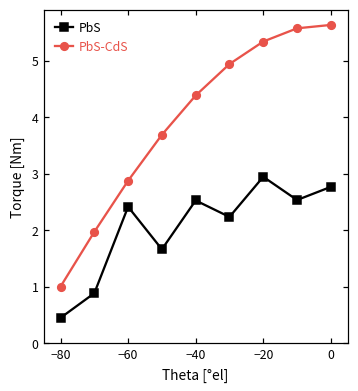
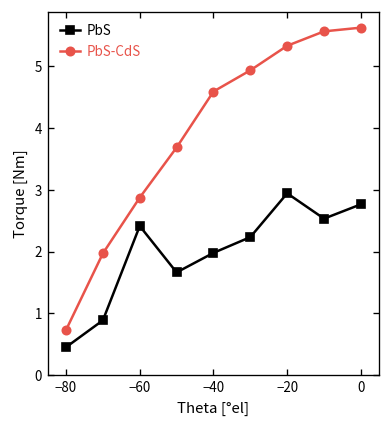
PbS-CdS, −80: 1.0 -> 0.7
PbS, −40: 2.5 -> 2.0
PbS-CdS, −40: 4.4 -> 4.6
